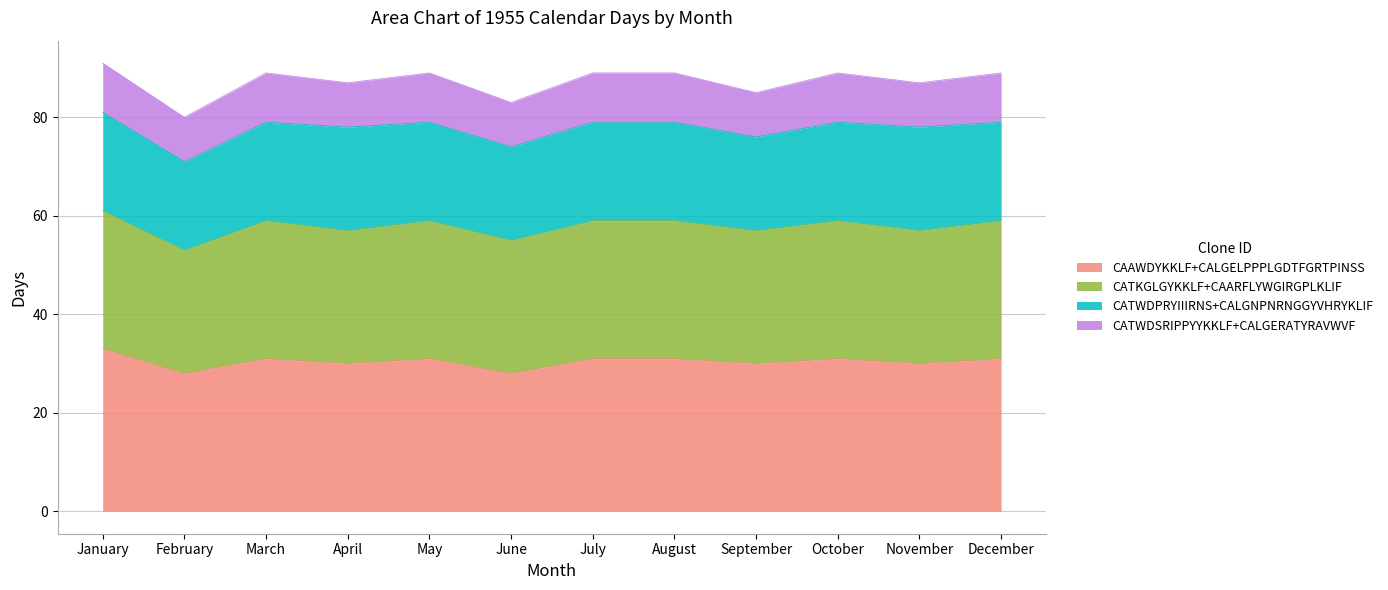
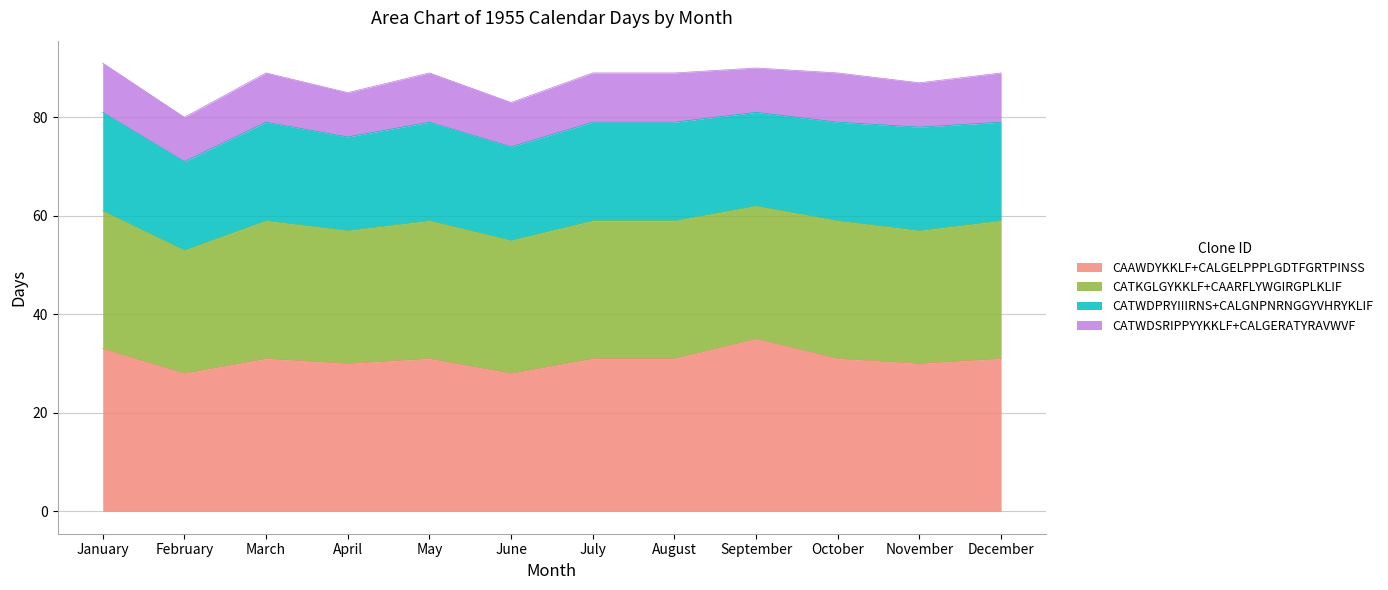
CATWDPRYIIIRNS+CALGNPNRNGGYVHRYKLIF, April: 21 -> 19
CAAWDYKKLF+CALGELPPPLGDTFGRTPINSS, September: 30 -> 35
